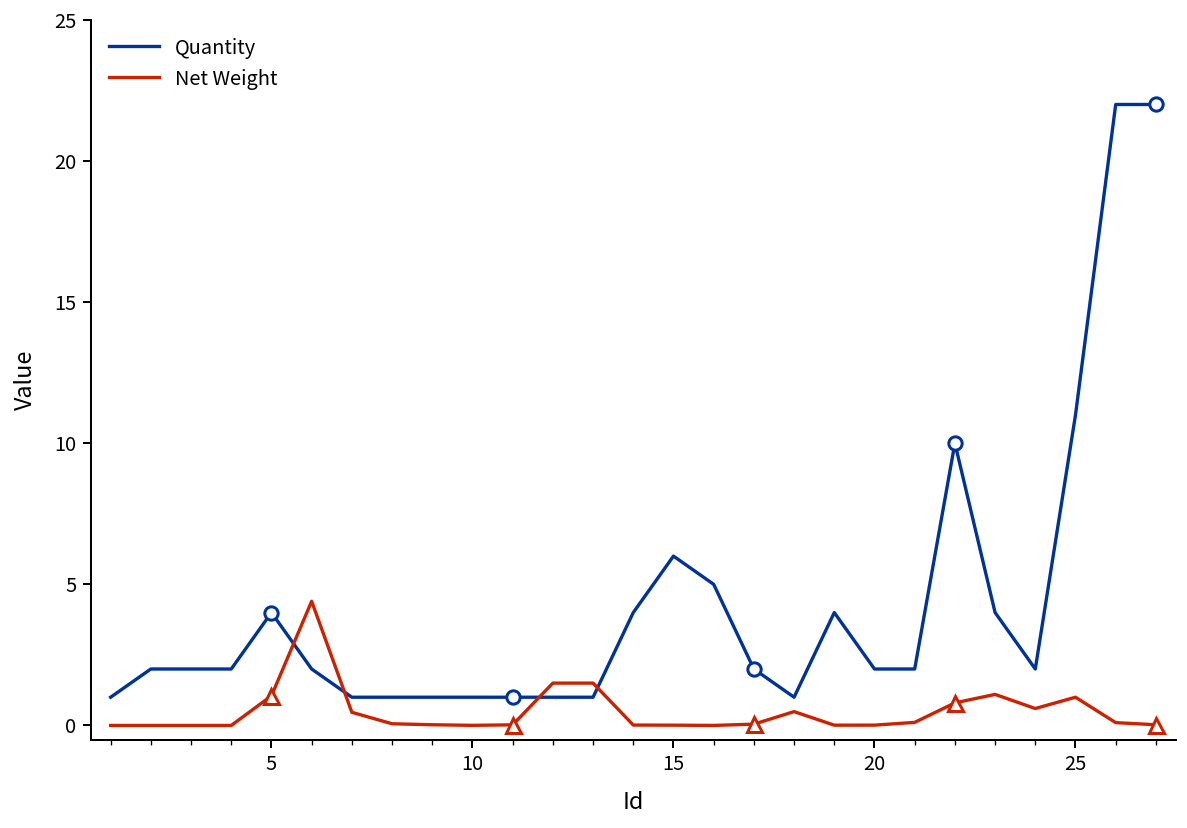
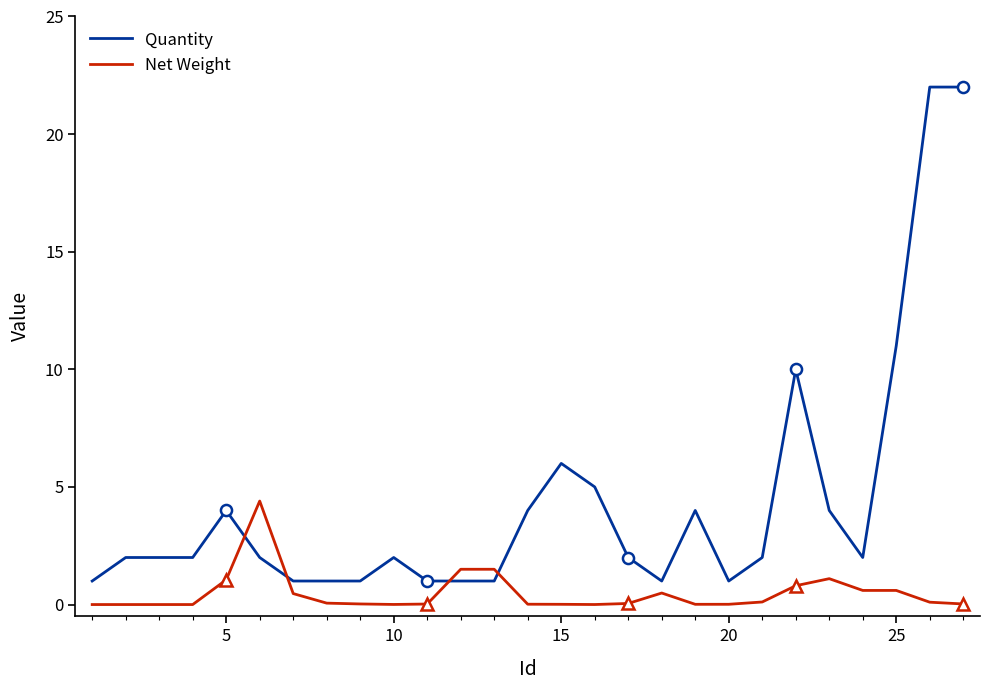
Quantity, 10: 1 -> 2
Quantity, 20: 2 -> 1
Net Weight, 25: 1.0 -> 0.6
